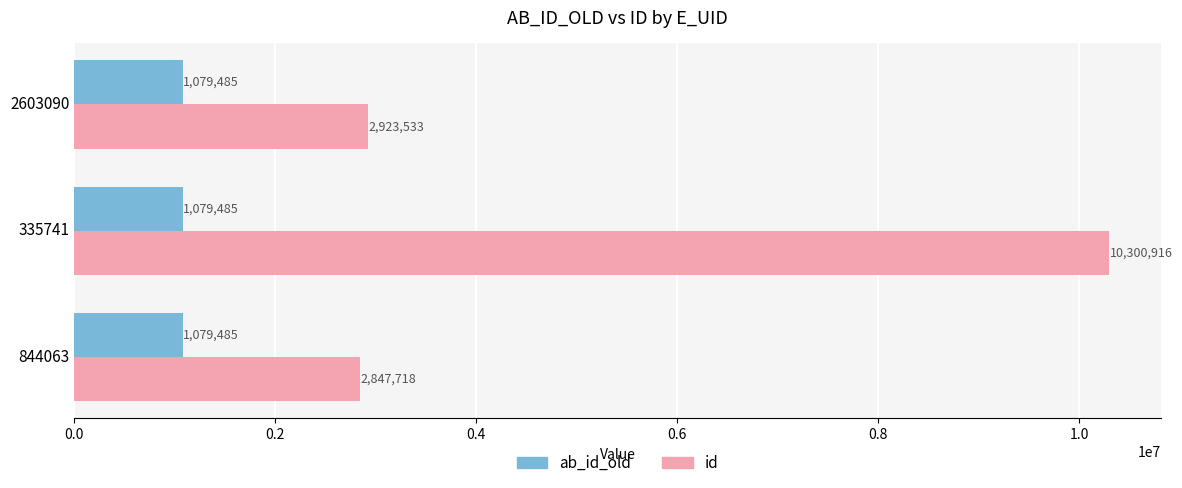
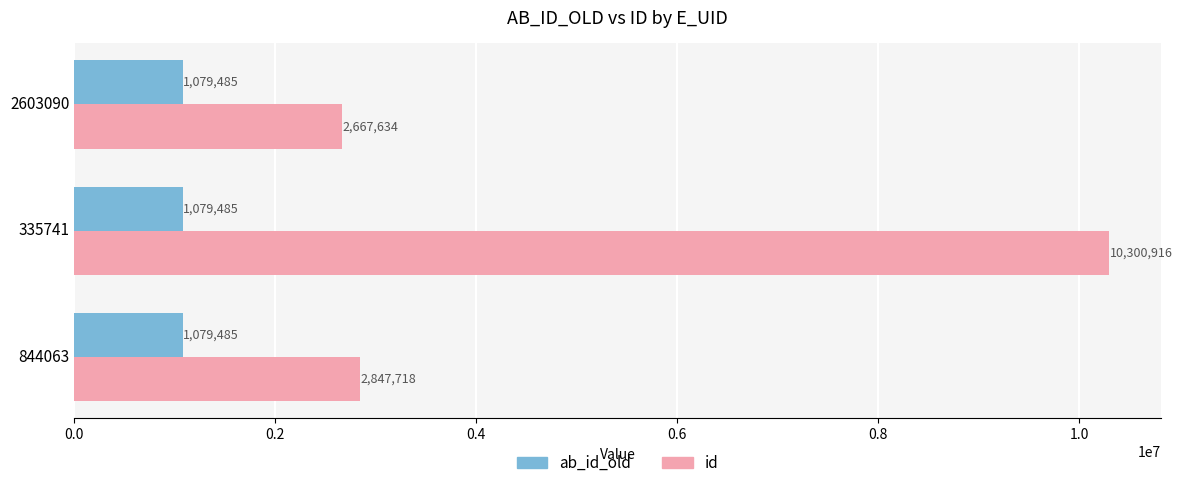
id, 2603090: 2,923,533 -> 2,667,634
